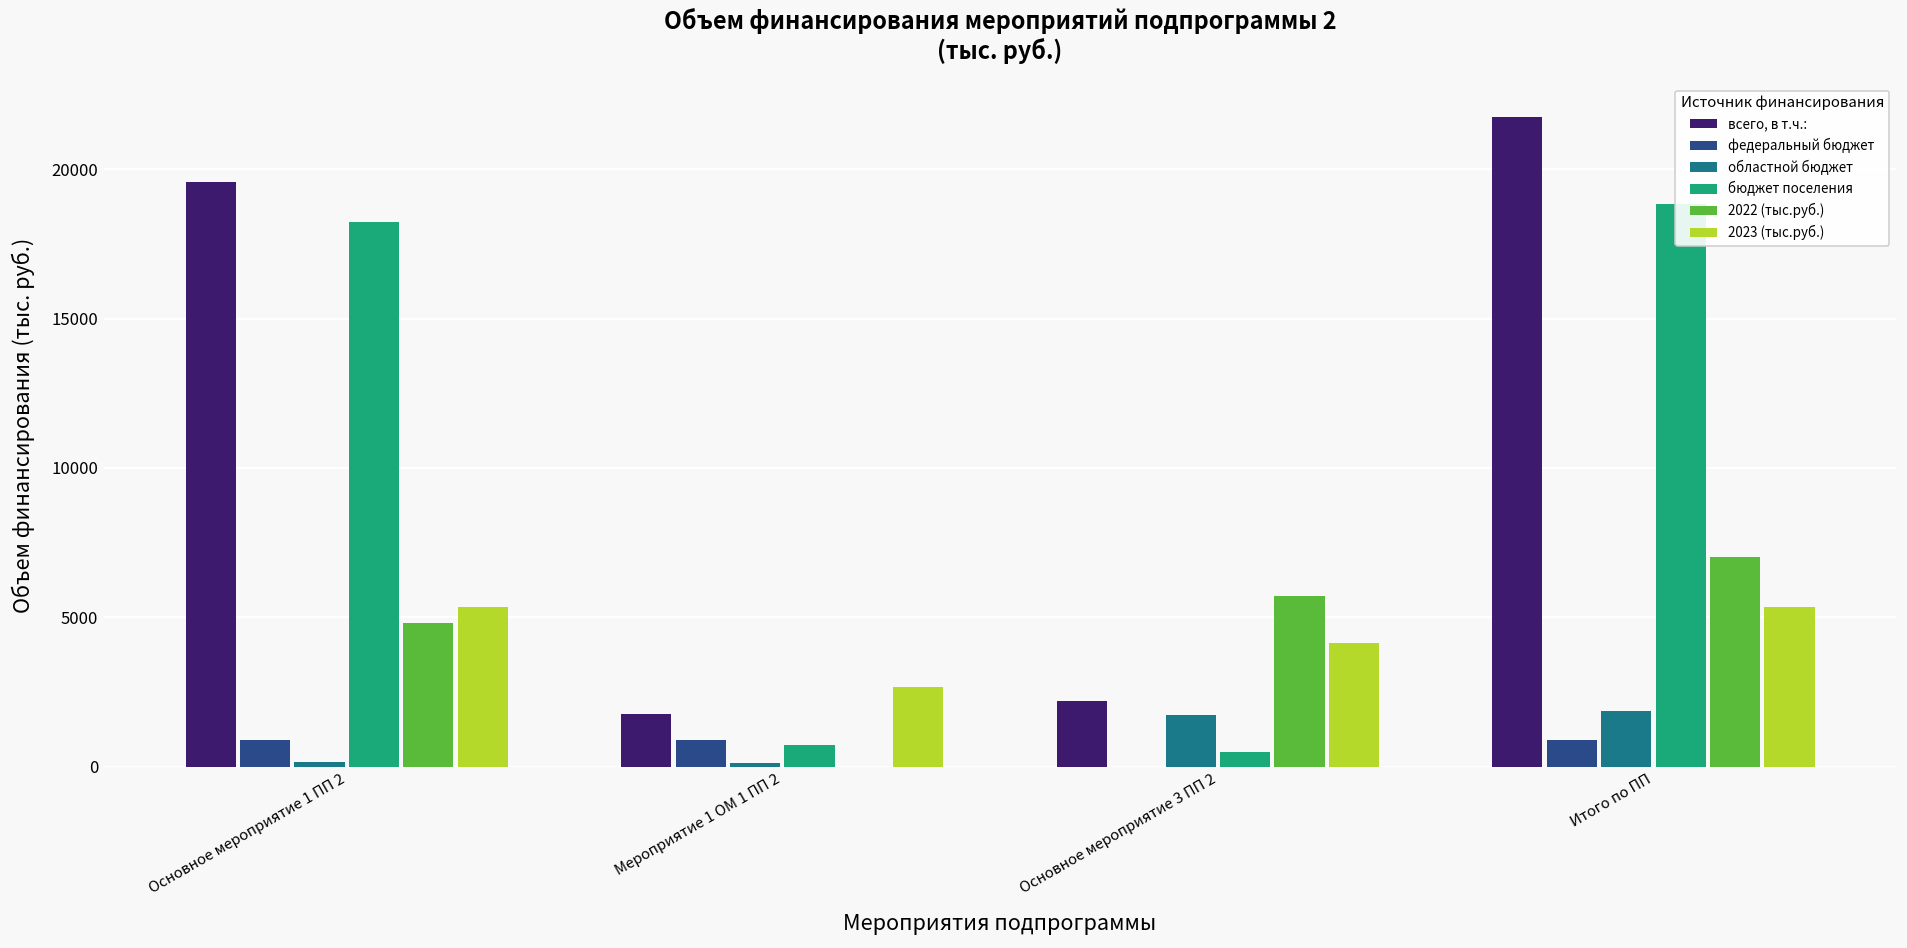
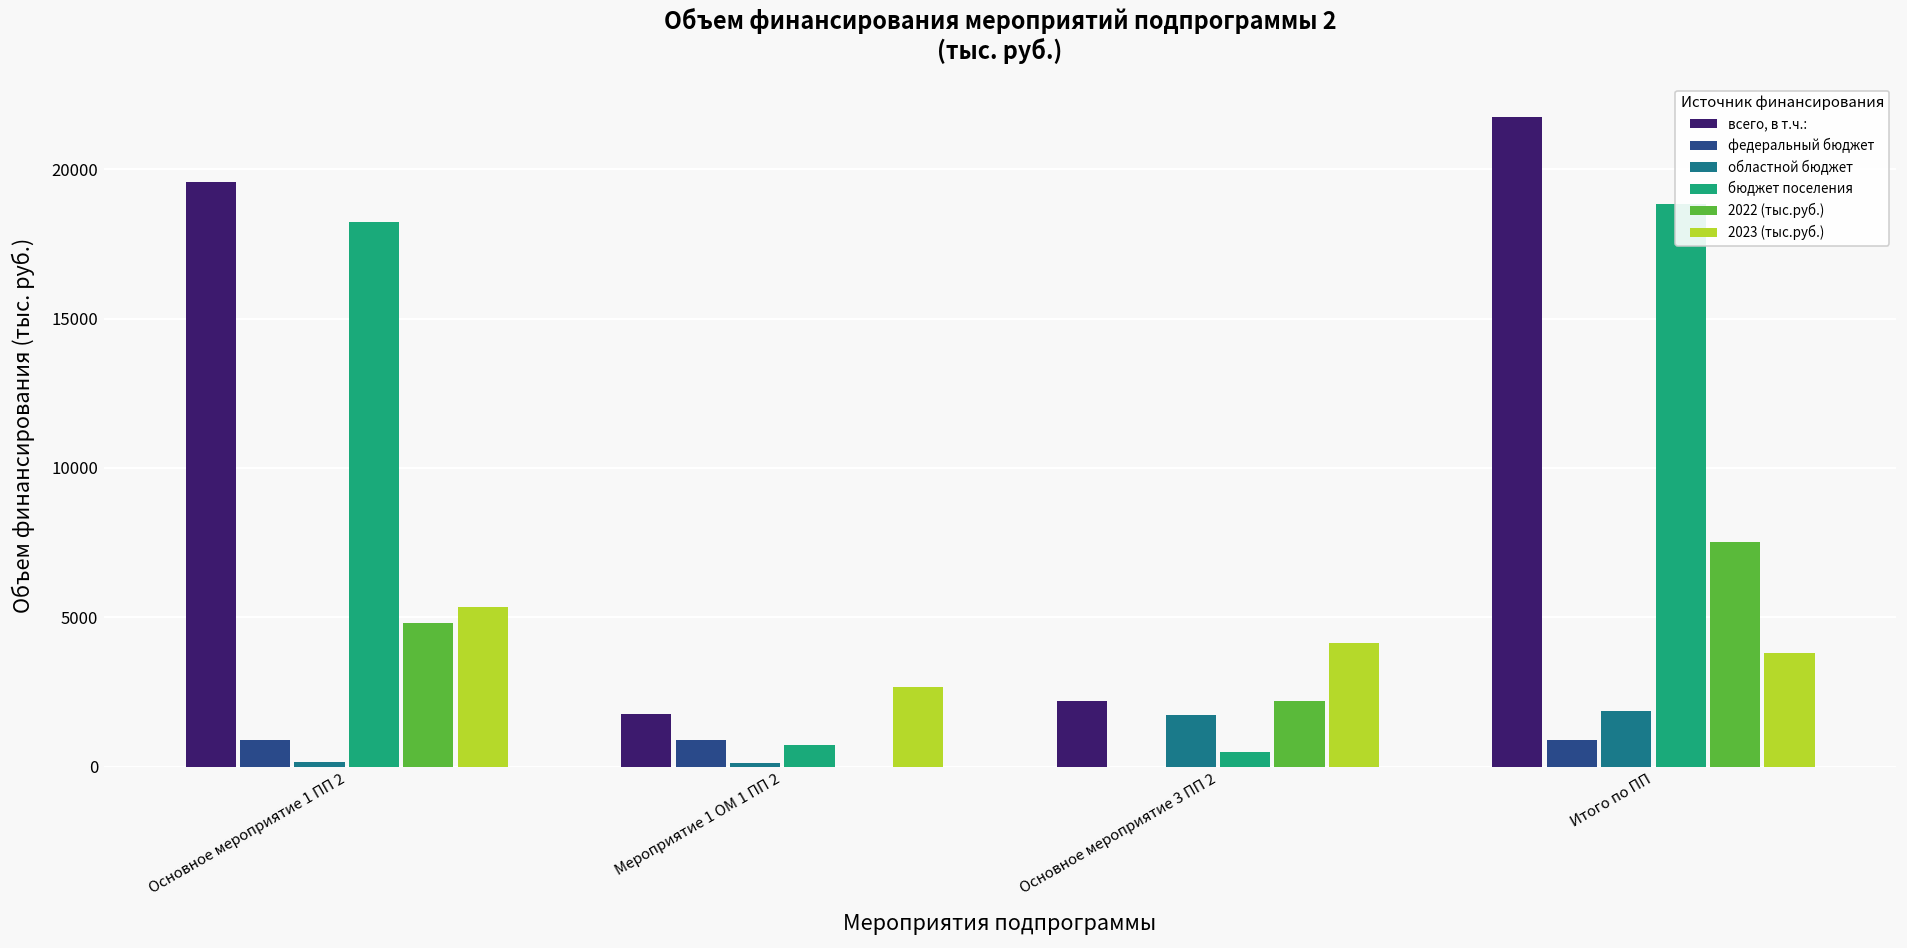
2022 (тыс.руб.), Основное мероприятие 3 ПП 2: 5700 -> 2200
2022 (тыс.руб.), Итого по ПП: 7000 -> 7500
2023 (тыс.руб.), Итого по ПП: 5300 -> 3800
